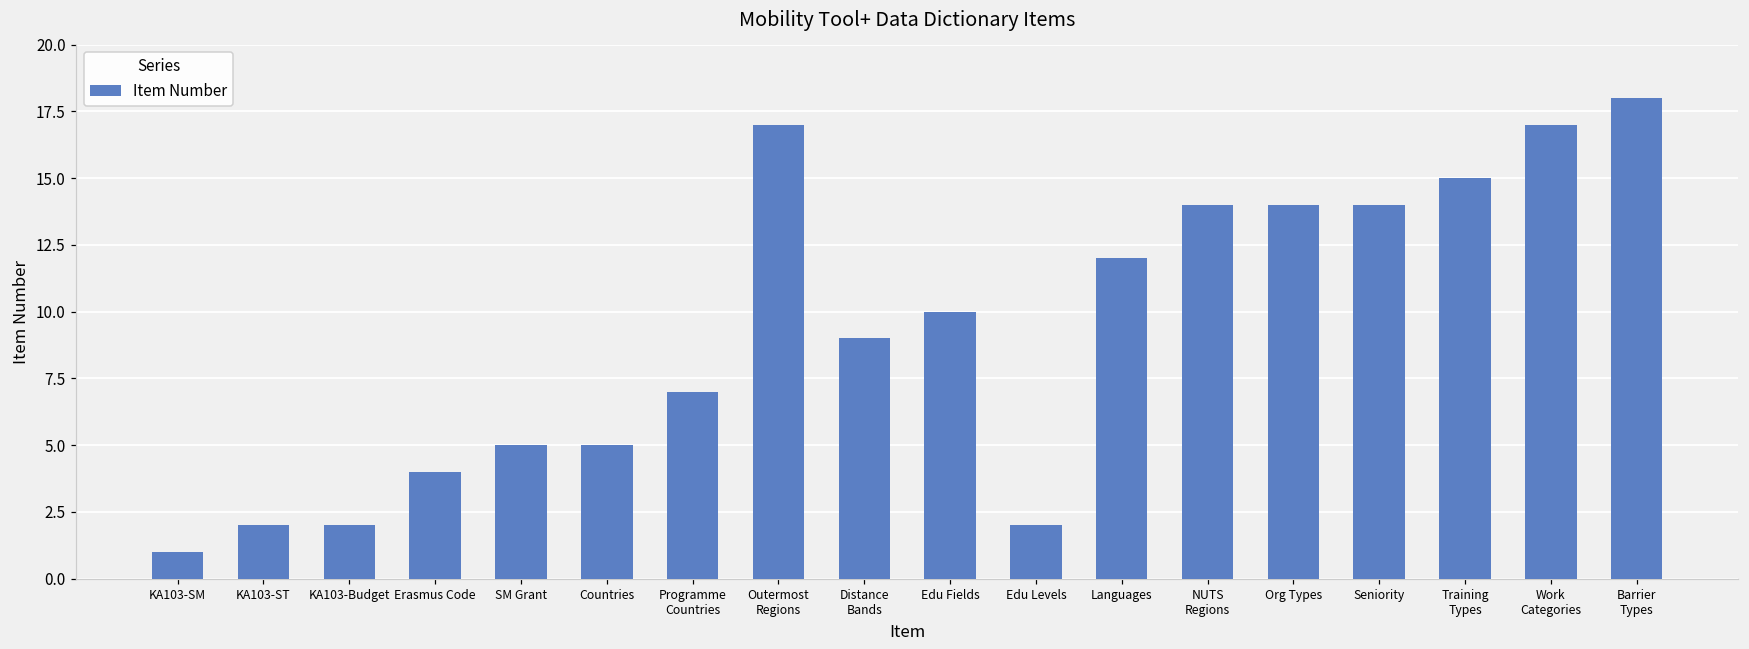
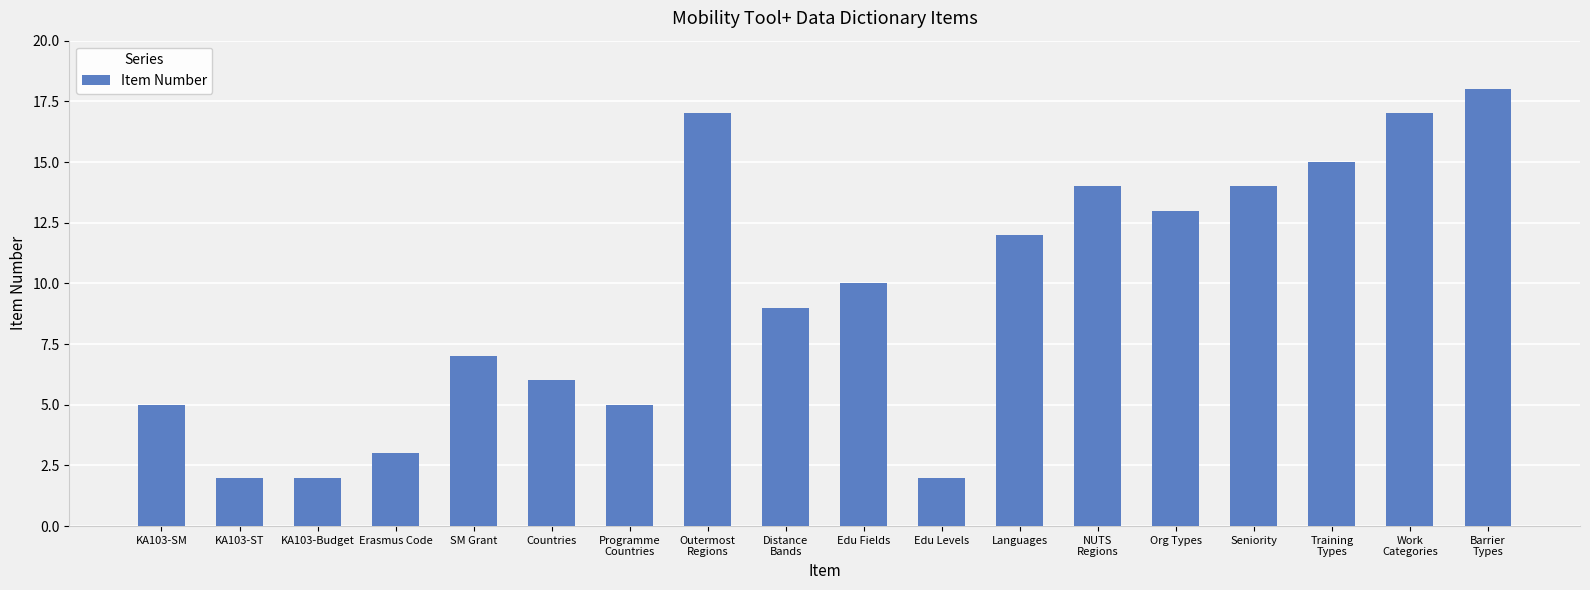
KA103-SM: 1 -> 5
Erasmus Code: 4 -> 3
SM Grant: 5 -> 7
Countries: 5 -> 6
Programme Countries: 7 -> 5
Org Types: 14 -> 13
